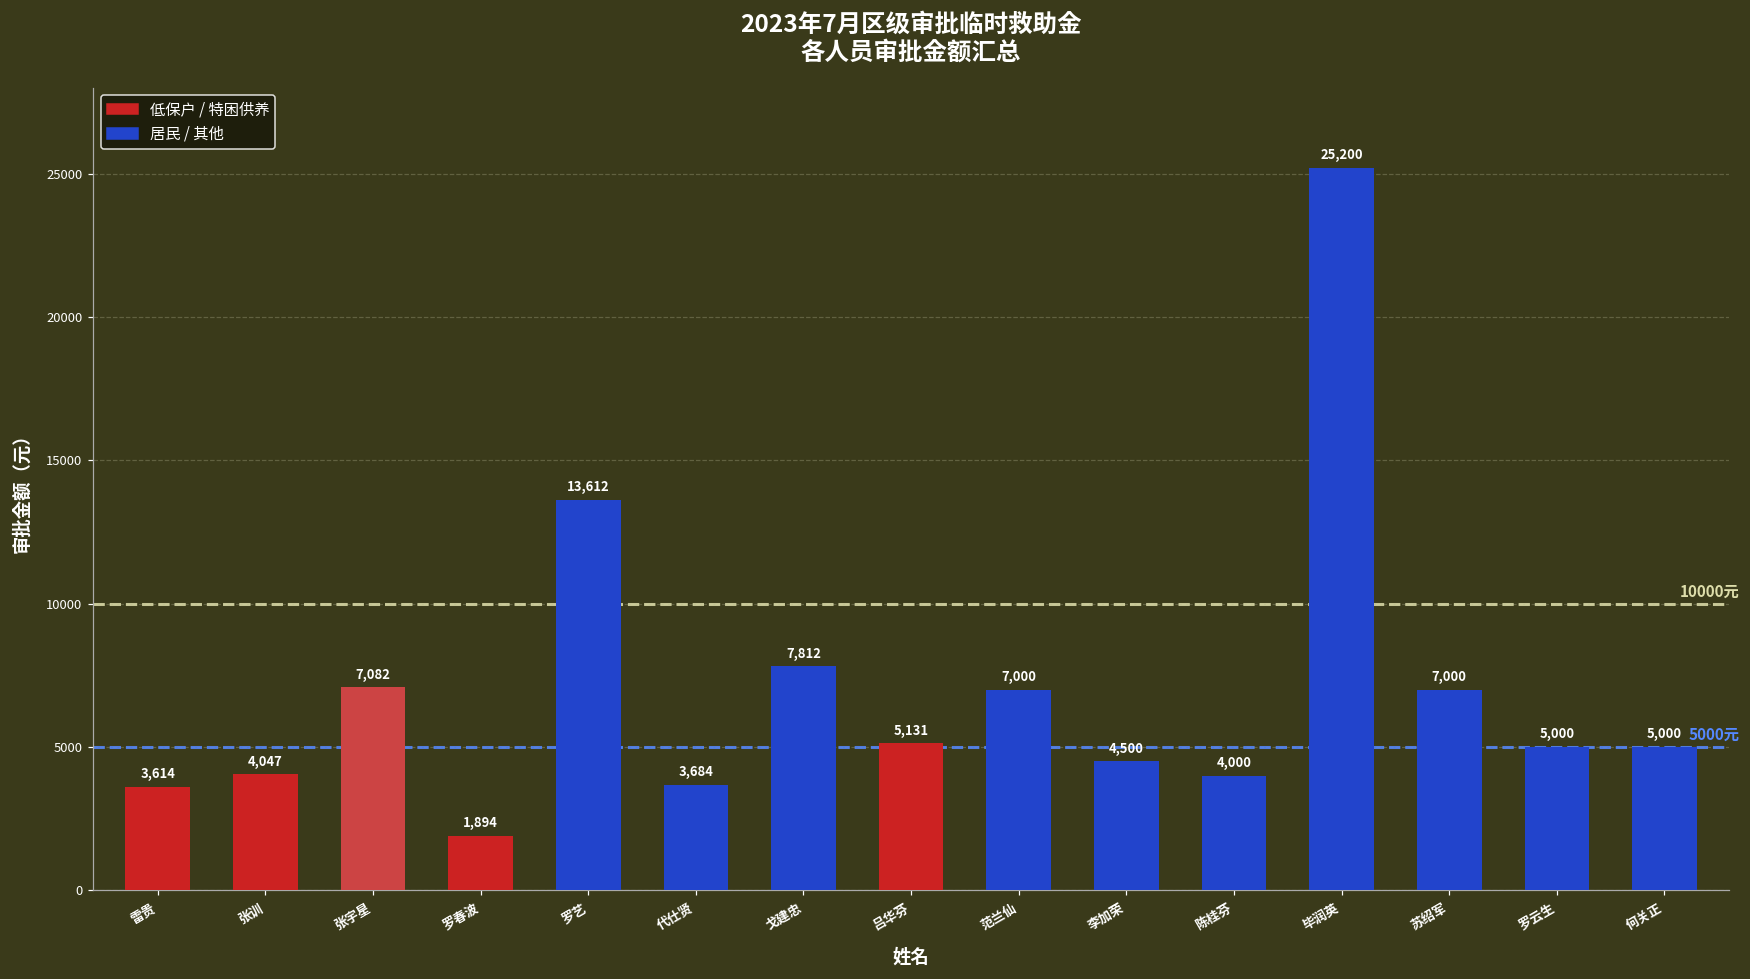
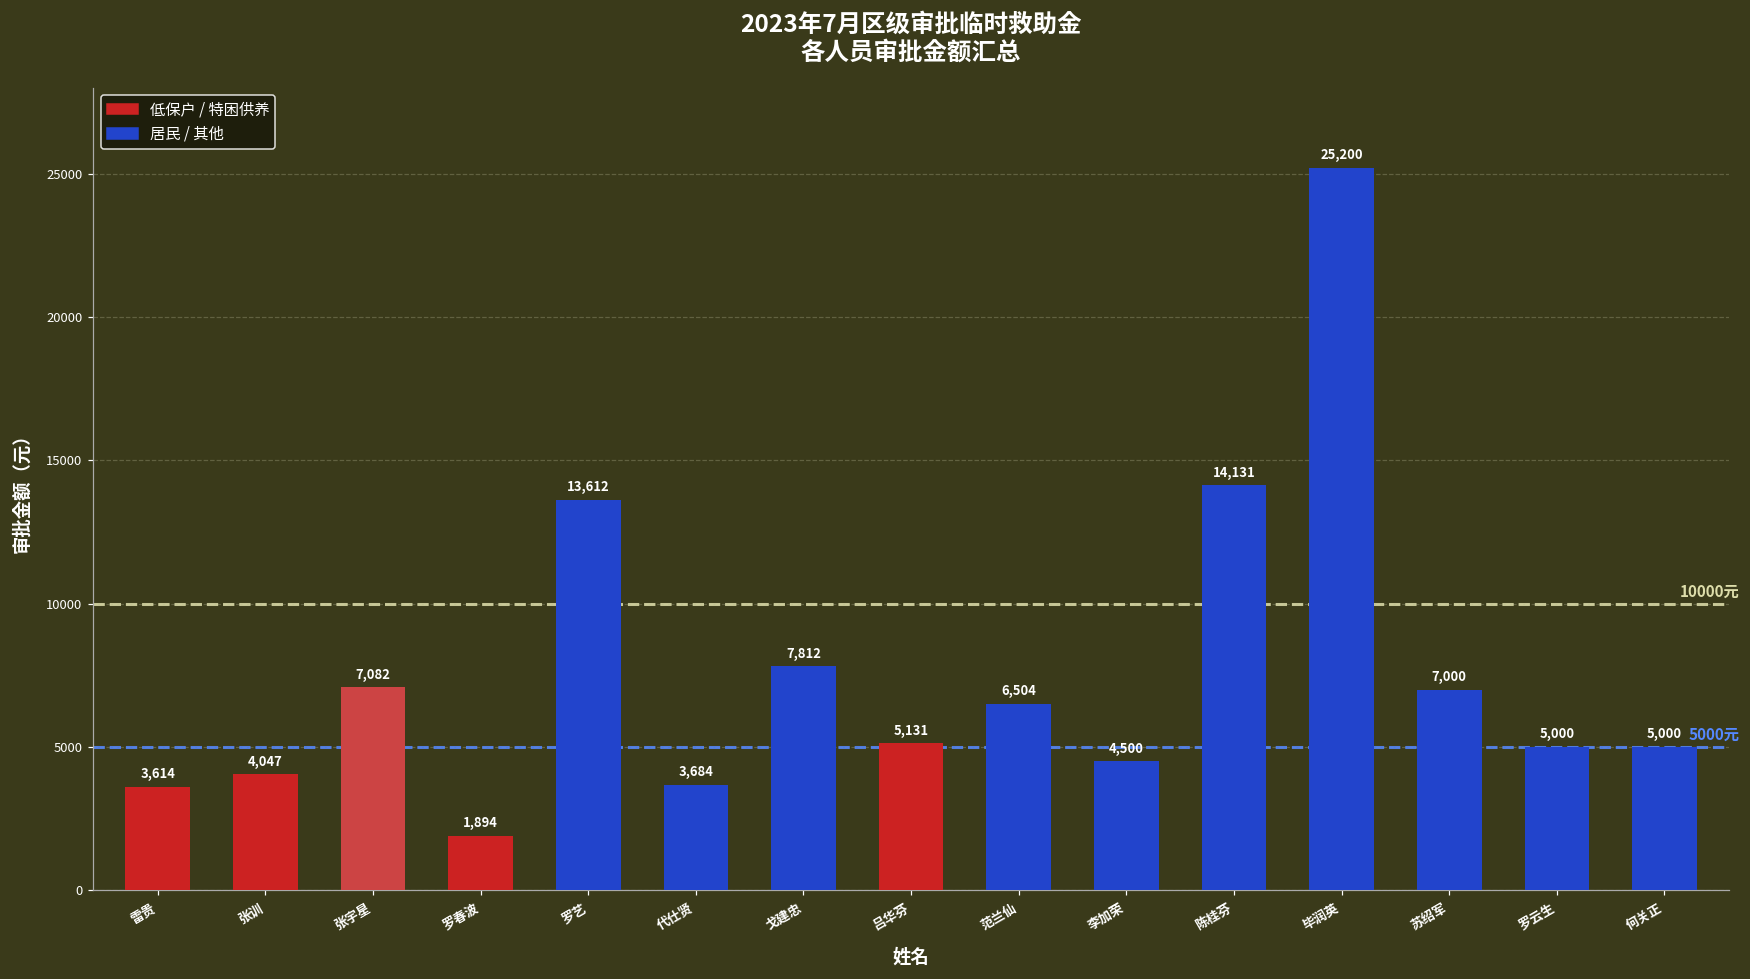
范兰仙: 7,000 -> 6,504
陈桂芬: 4,000 -> 14,131
